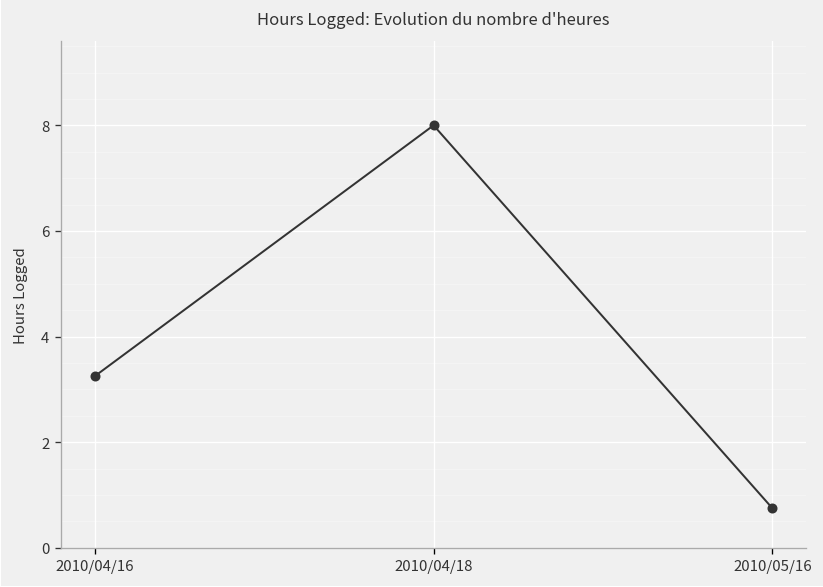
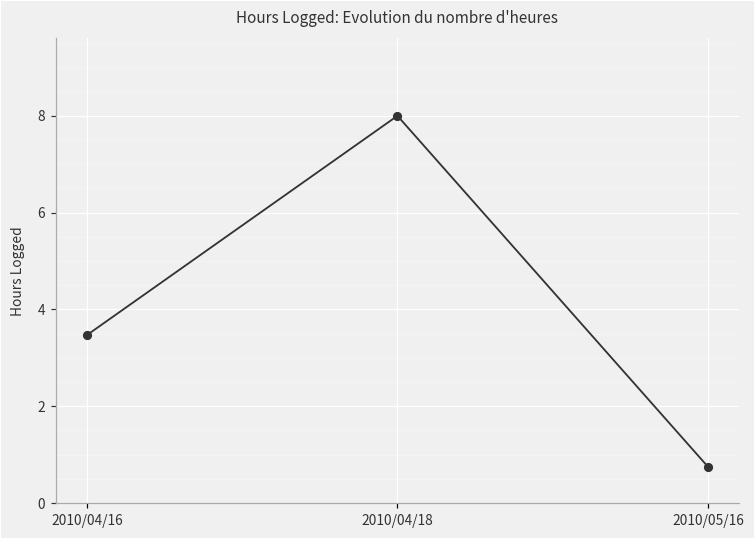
2010/04/16: 3.3 -> 3.5
